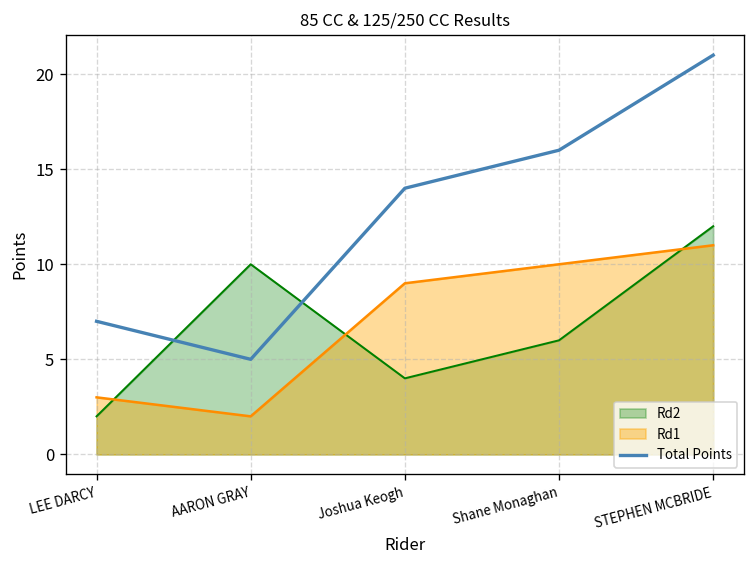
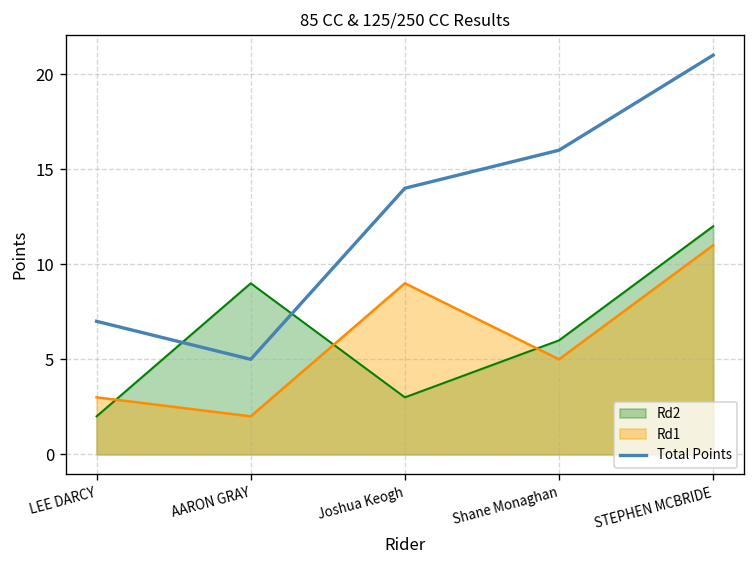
Rd2, AARON GRAY: 10 -> 9
Rd2, Joshua Keogh: 4 -> 3
Rd1, Shane Monaghan: 10 -> 5
